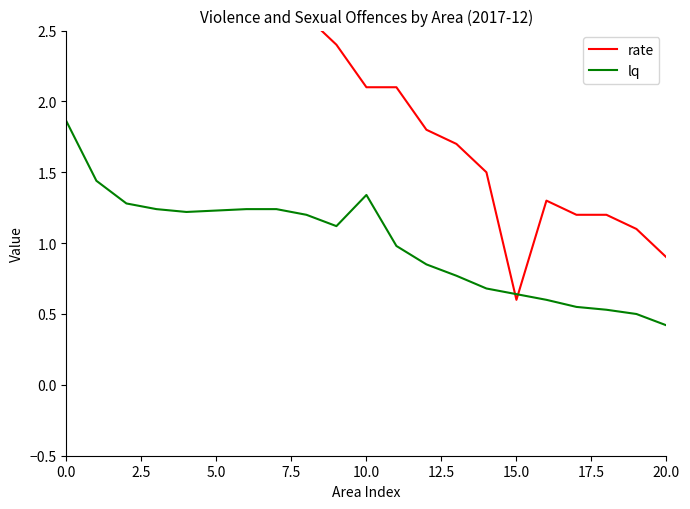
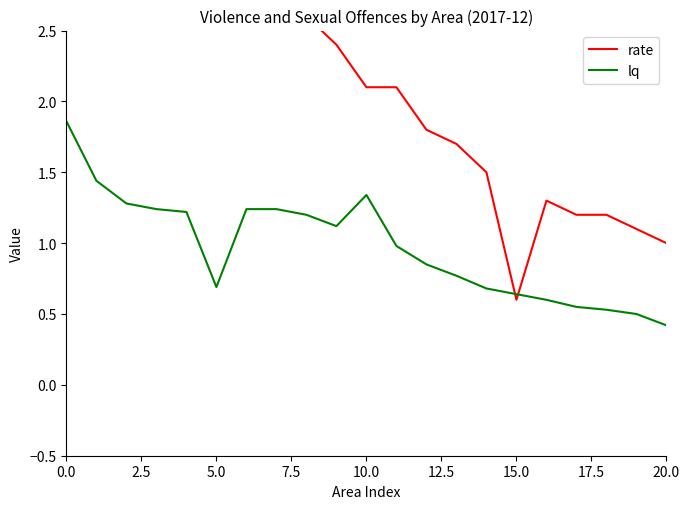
lq, 5.0: 1.23 -> 0.69
rate, 20.0: 0.9 -> 1.0
